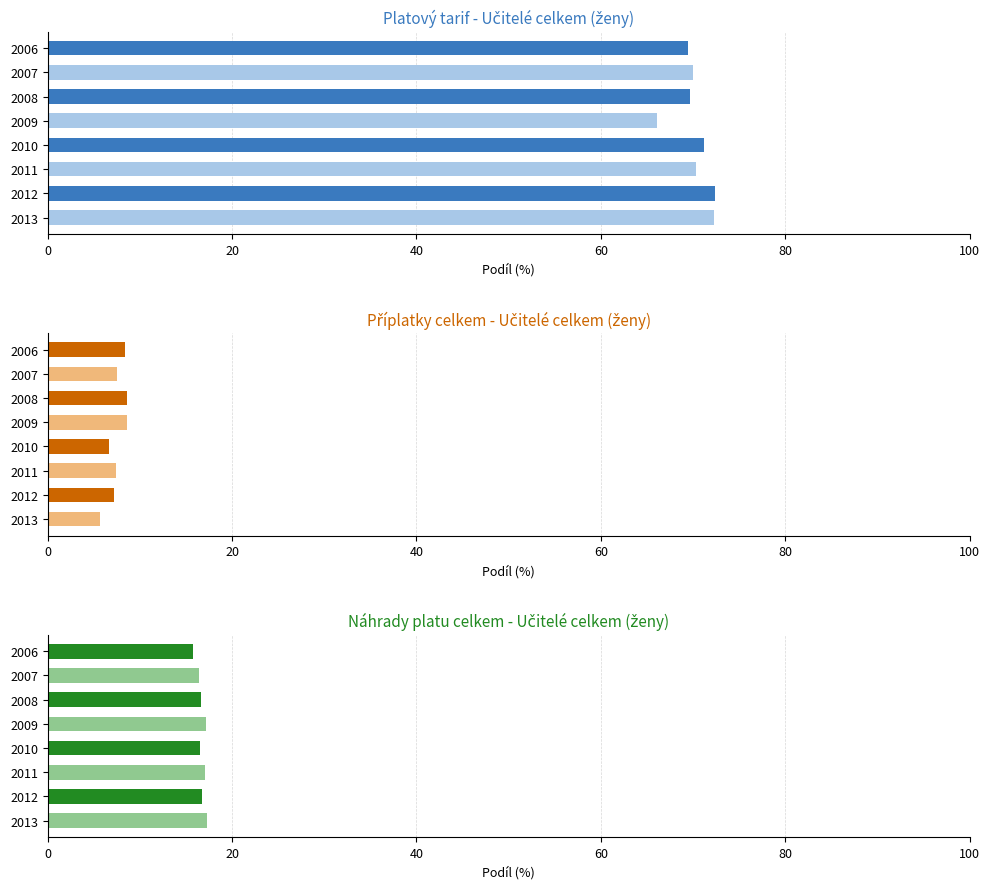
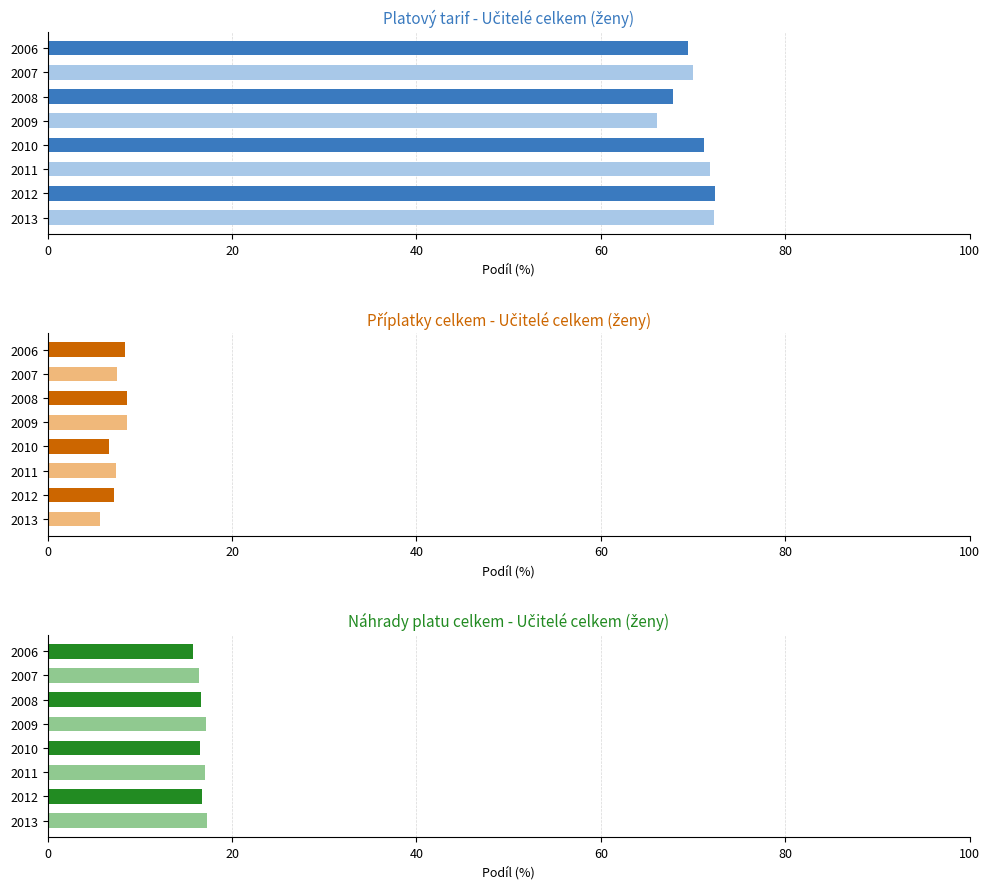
Platový tarif - Učitelé celkem (ženy), 2008: 70 -> 68
Platový tarif - Učitelé celkem (ženy), 2011: 70 -> 72
